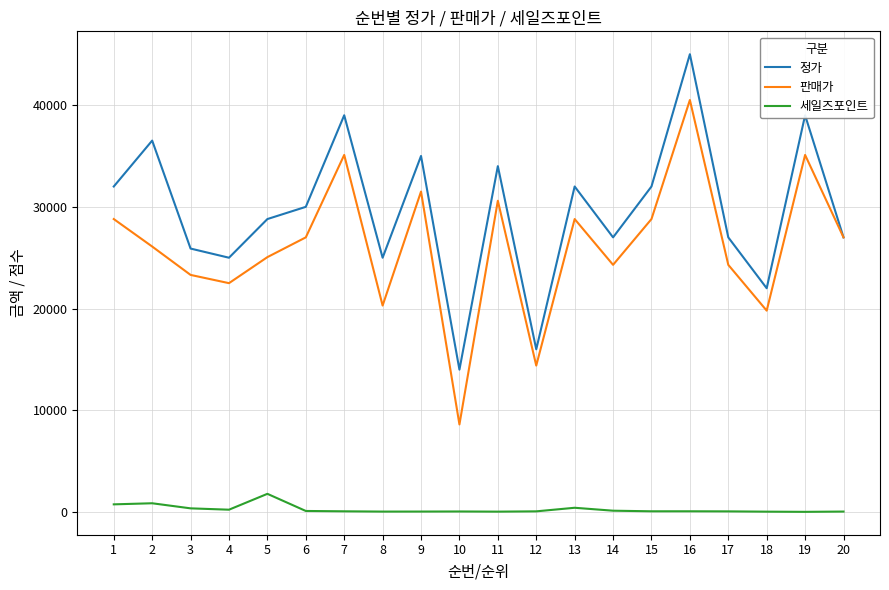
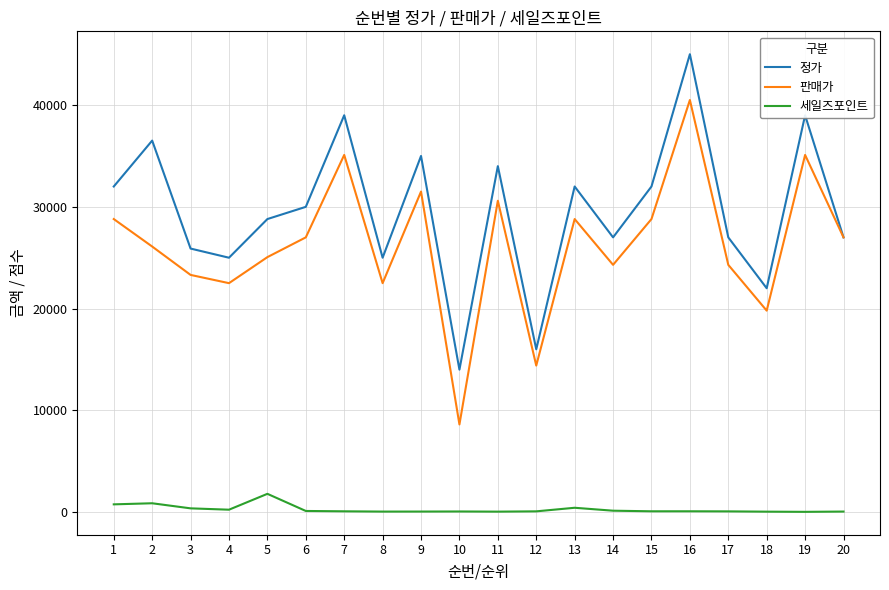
판매가, 8: 20300 -> 22500
